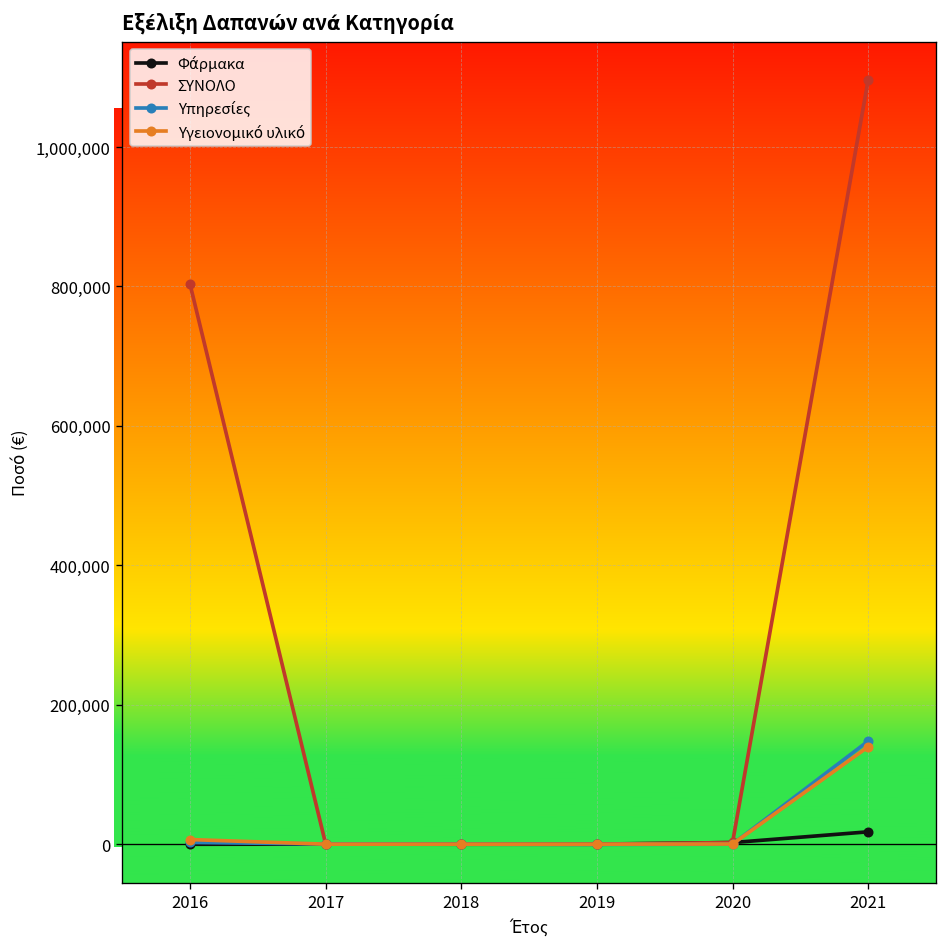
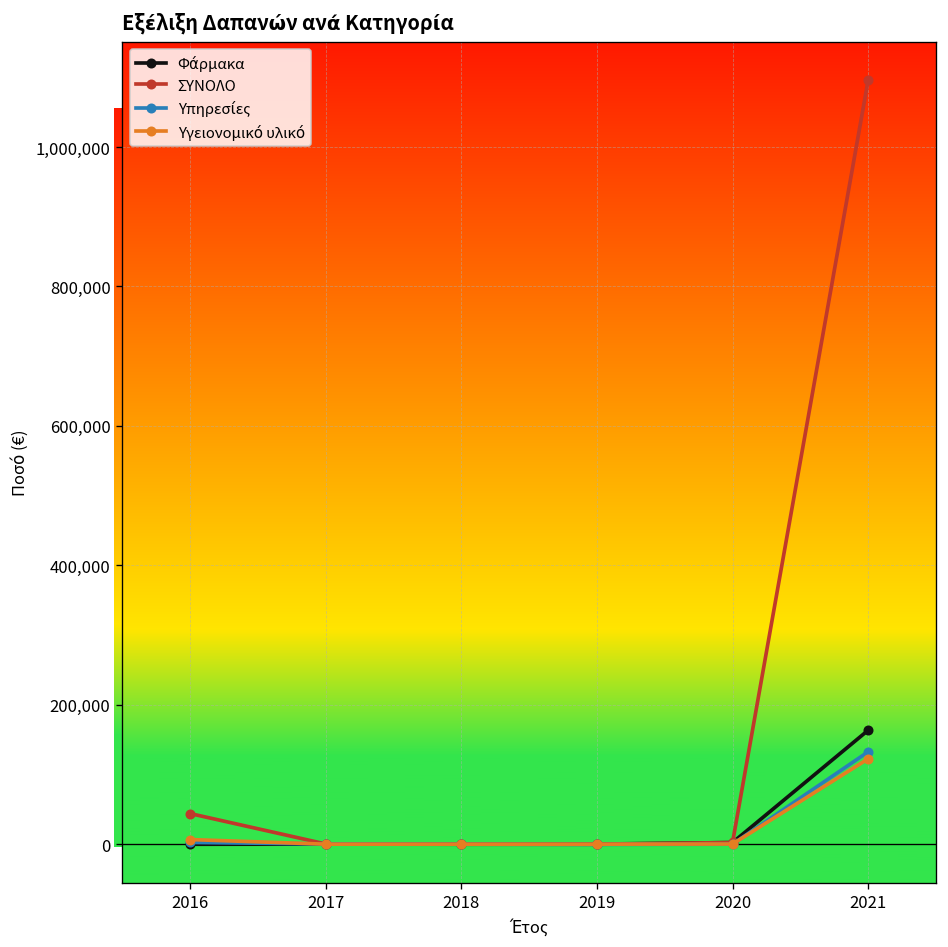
ΣΥΝΟΛΟ, 2016: 800,000 -> 40,000
Φάρμακα, 2021: 20,000 -> 160,000
Υπηρεσίες, 2021: 150,000 -> 130,000
Υγειονομικό υλικό, 2021: 140,000 -> 120,000
